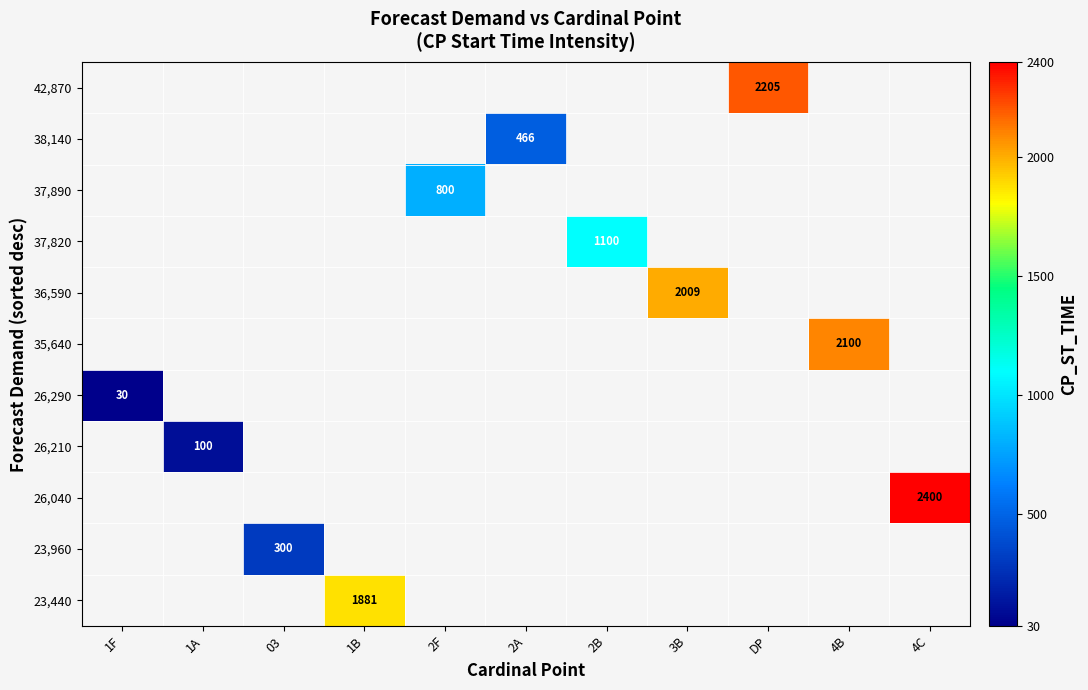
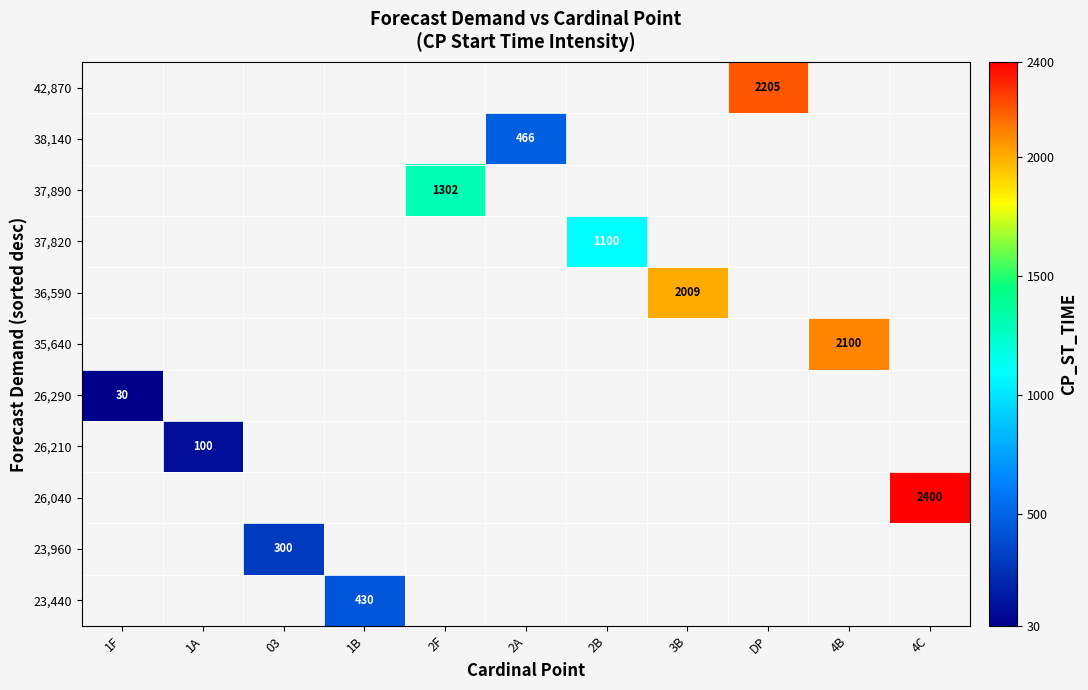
37,890, 2F: 800 -> 1302
23,440, 1B: 1881 -> 430
